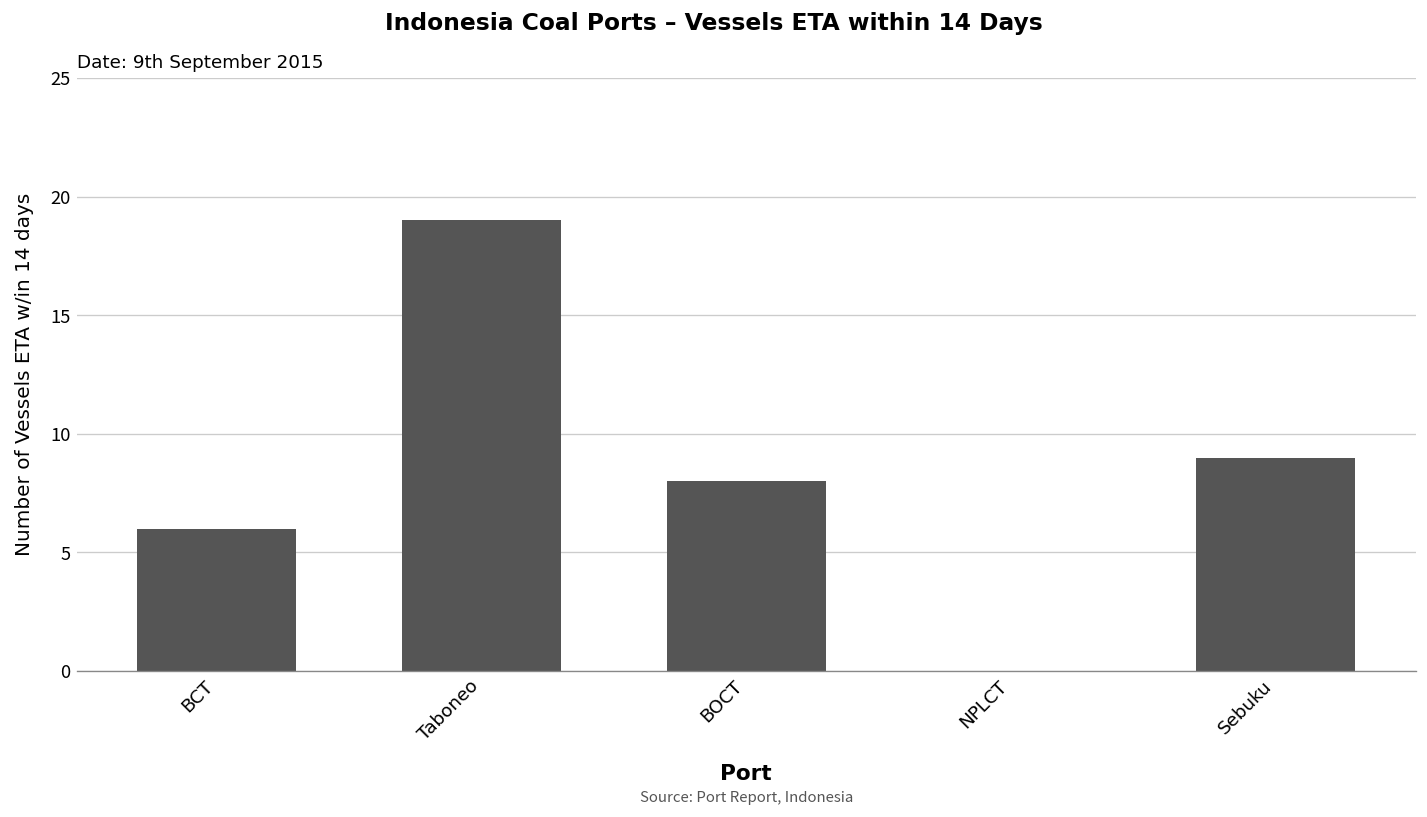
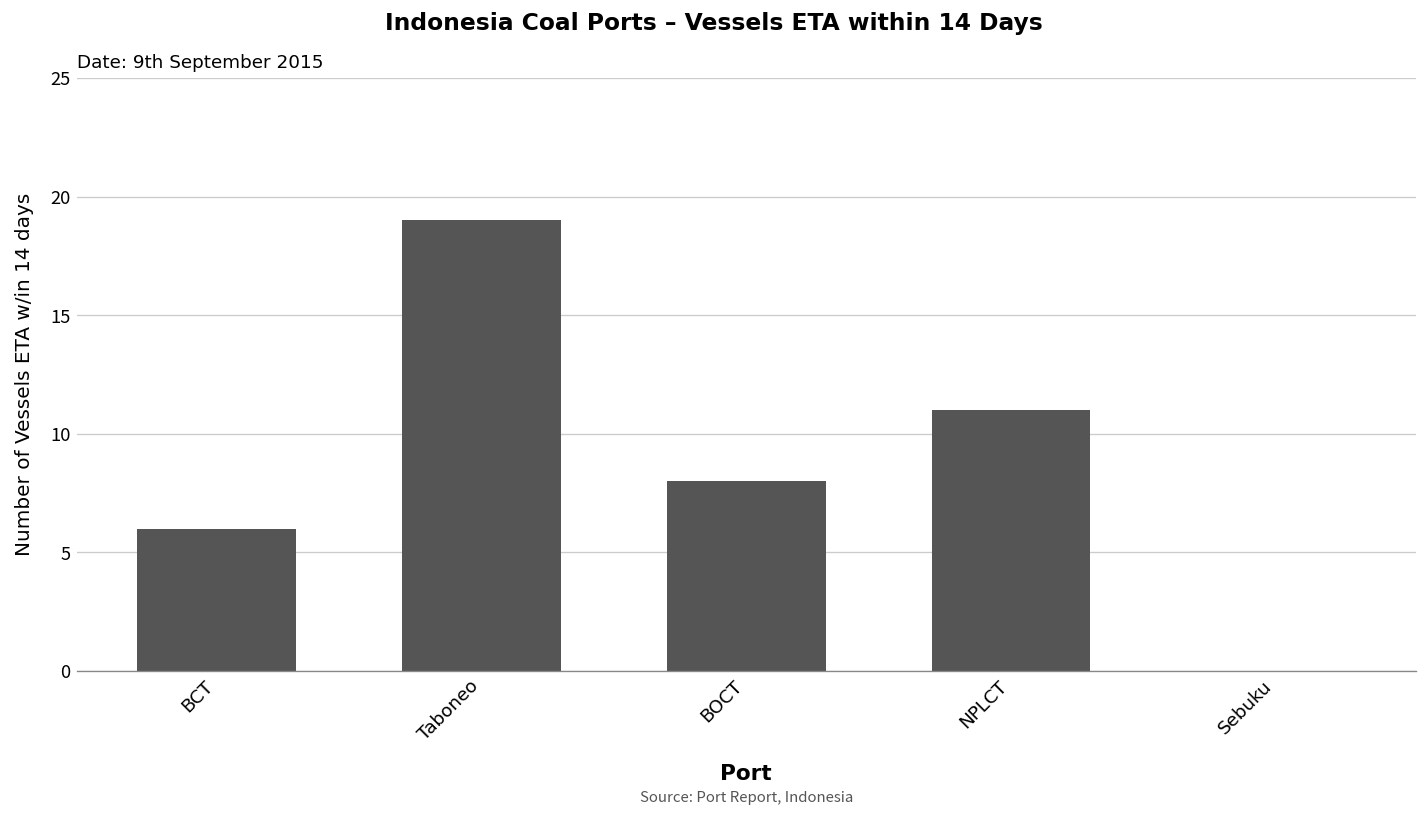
NPLCT: 0 -> 11
Sebuku: 9 -> 0
